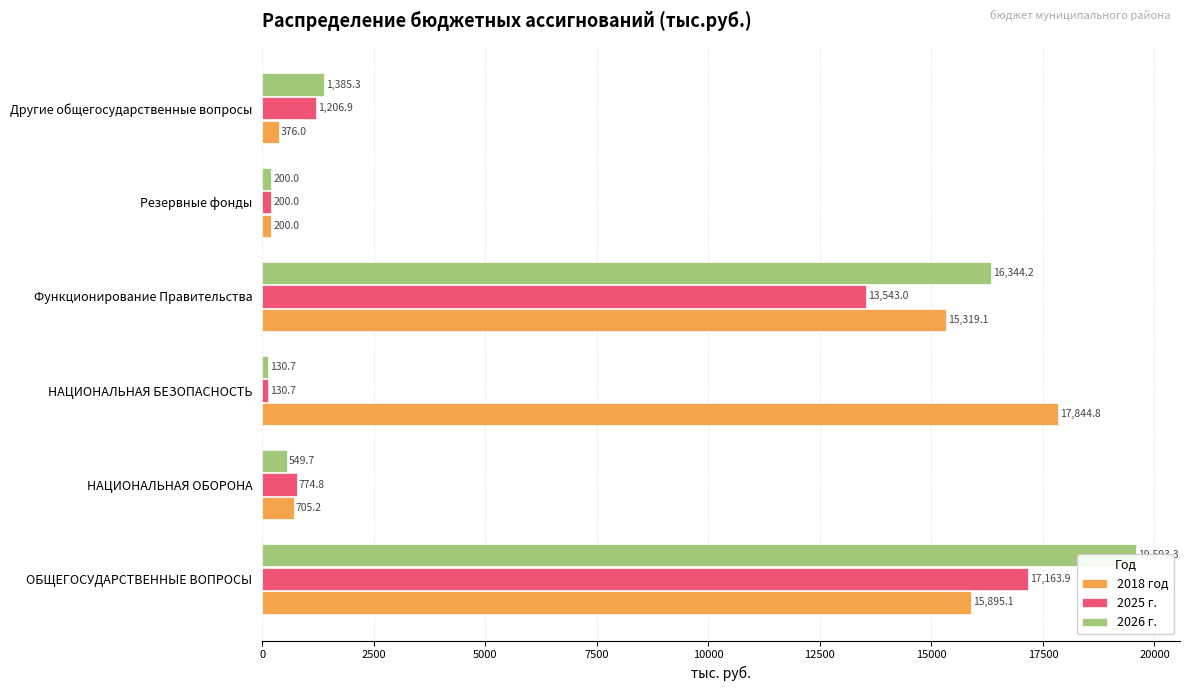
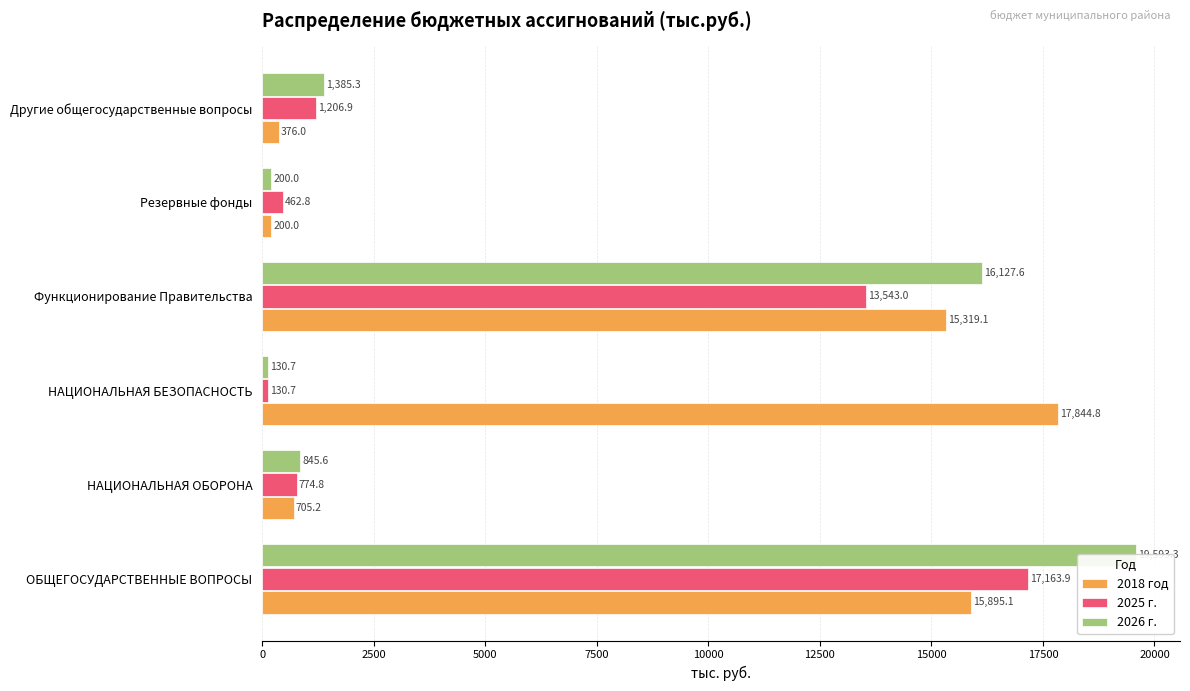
2025 г., Резервные фонды: 200.0 -> 462.8
2026 г., Функционирование Правительства: 16,344.2 -> 16,127.6
2026 г., НАЦИОНАЛЬНАЯ ОБОРОНА: 549.7 -> 845.6
